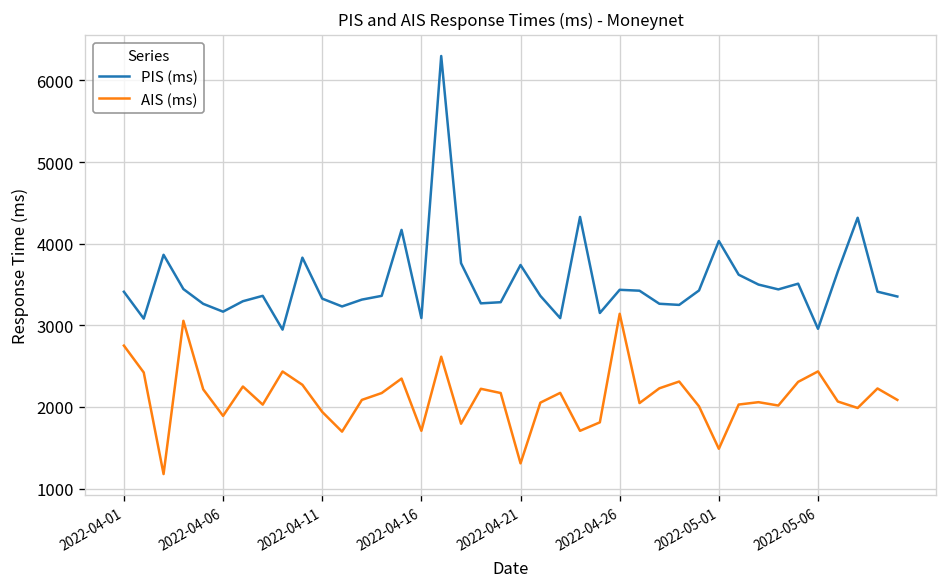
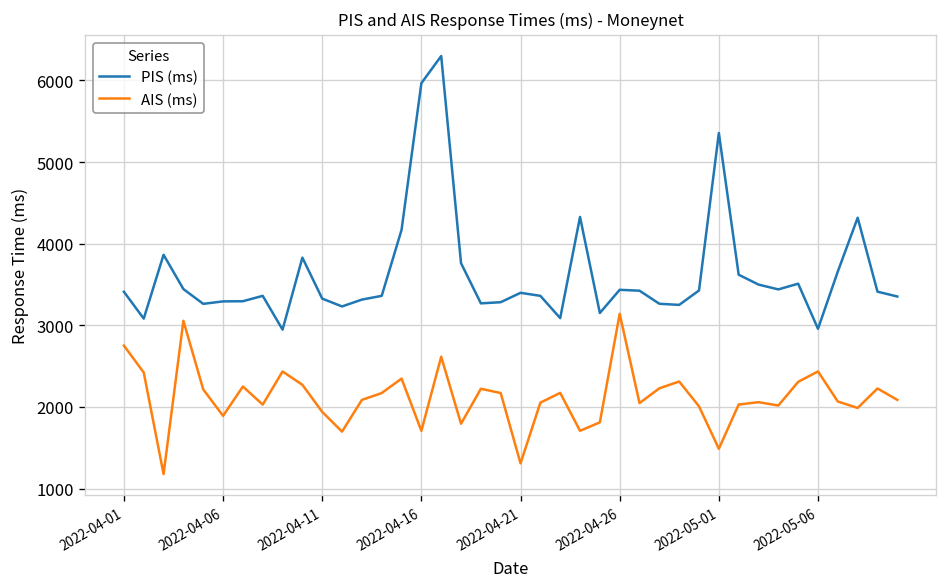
PIS (ms), 2022-04-06: 3200 -> 3300
PIS (ms), 2022-04-16: 3100 -> 6000
PIS (ms), 2022-04-21: 3700 -> 3400
PIS (ms), 2022-05-01: 4000 -> 5400
